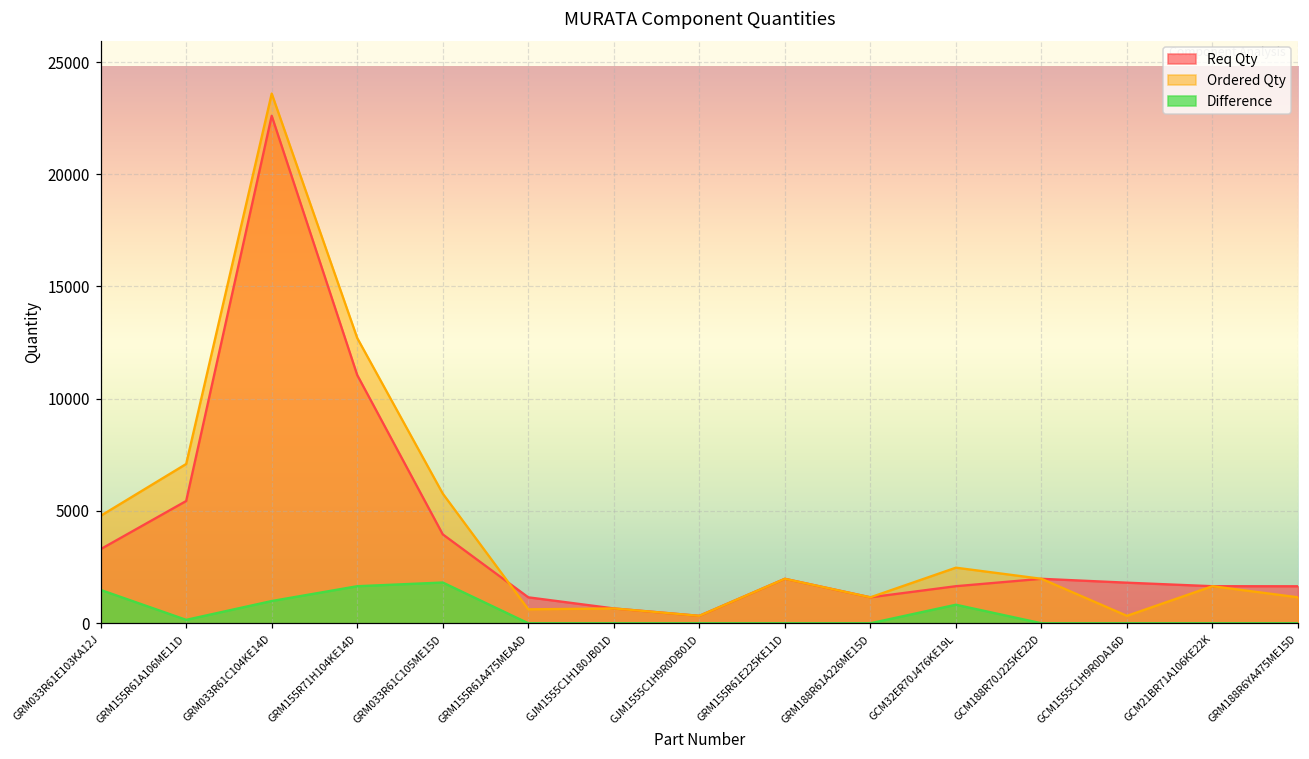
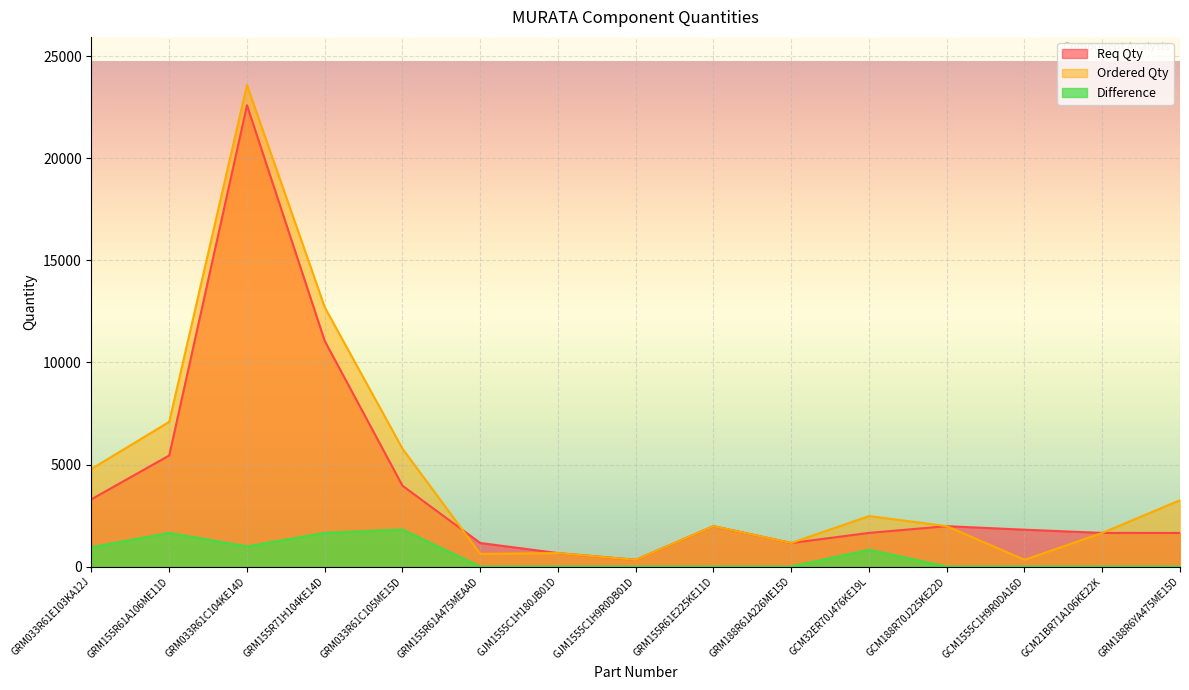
Difference, GRM033R61E103KA12J: 1500 -> 900
Difference, GRM155R61A106ME11D: 200 -> 1700
Ordered Qty, GRM188R6YA475ME15D: 1200 -> 3300
